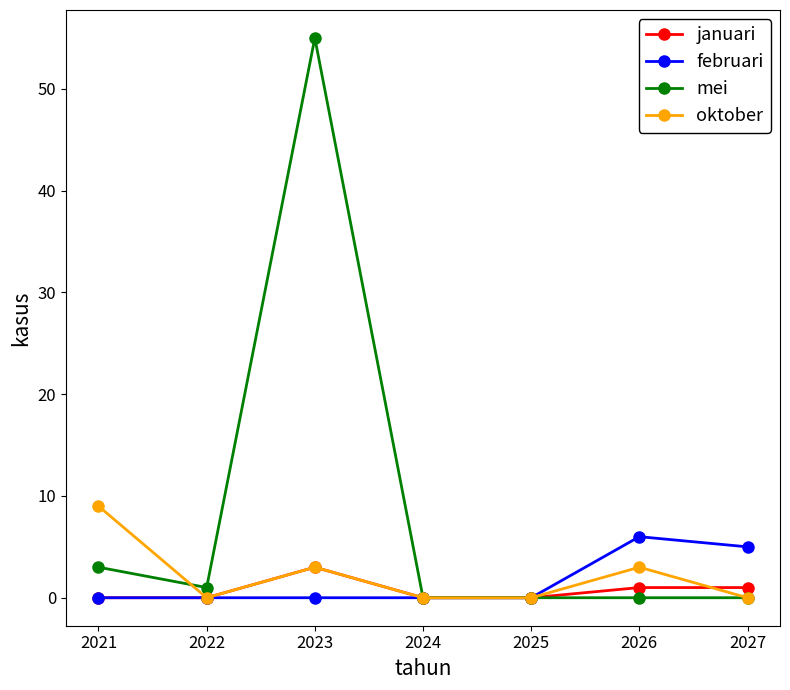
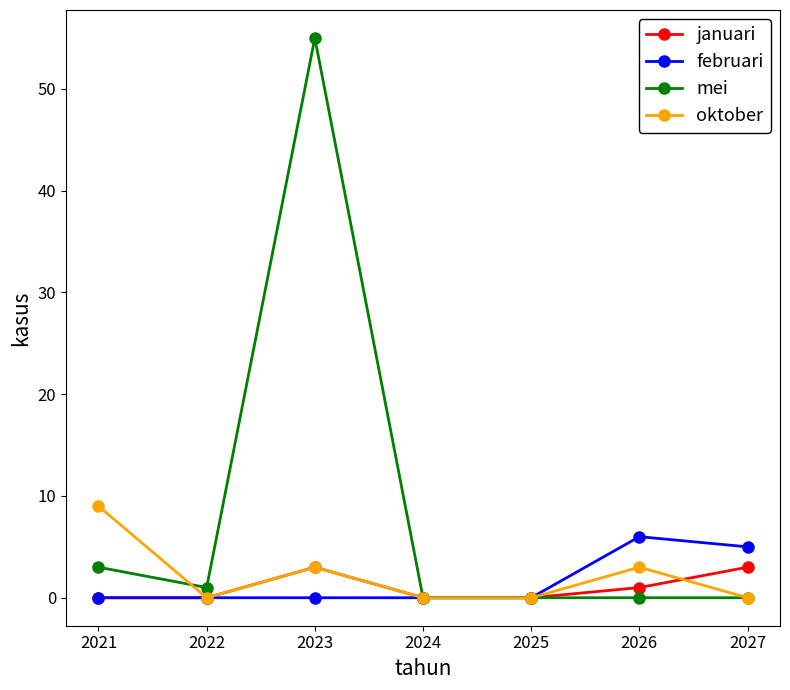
januari, 2027: 1 -> 3
